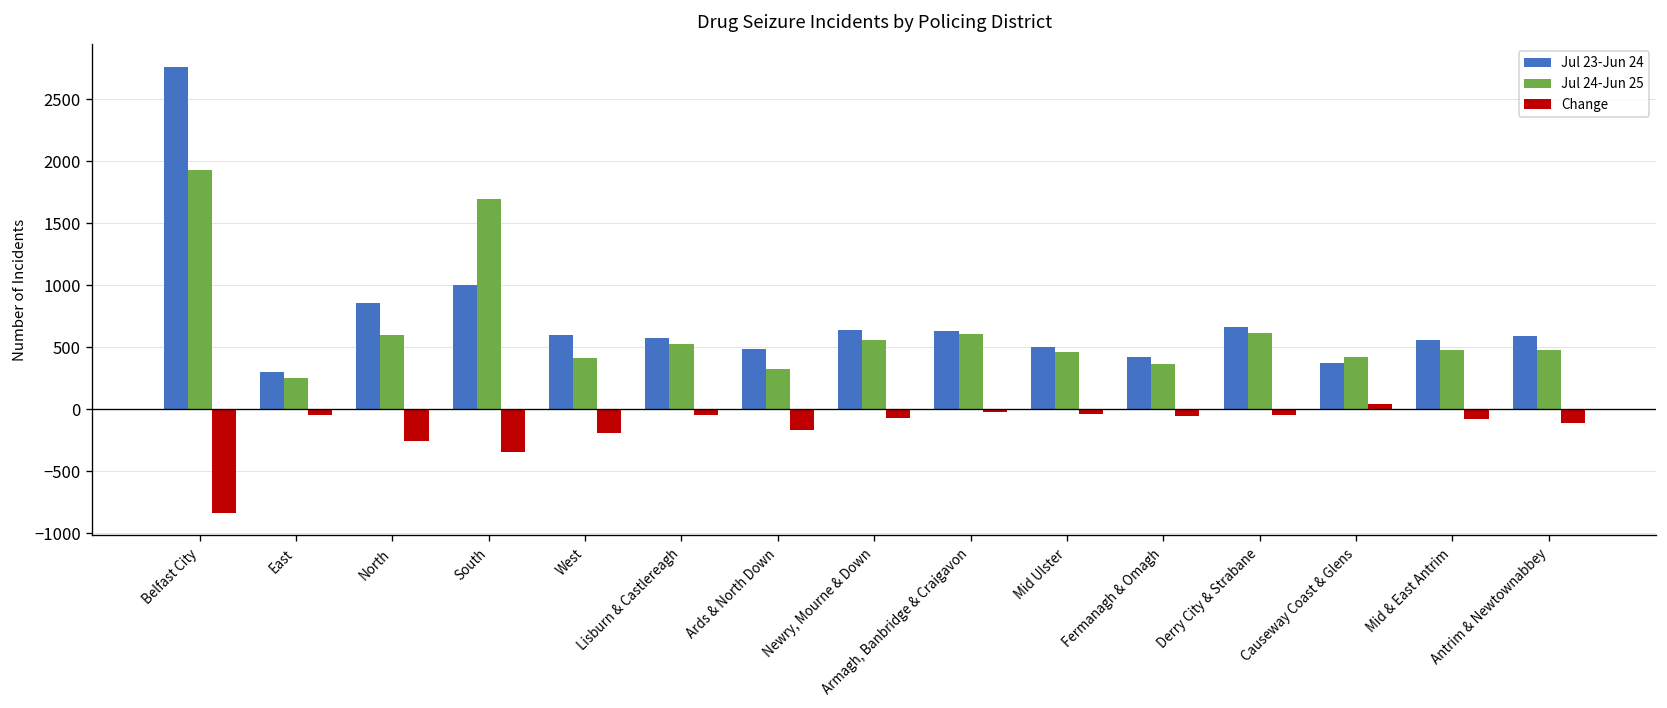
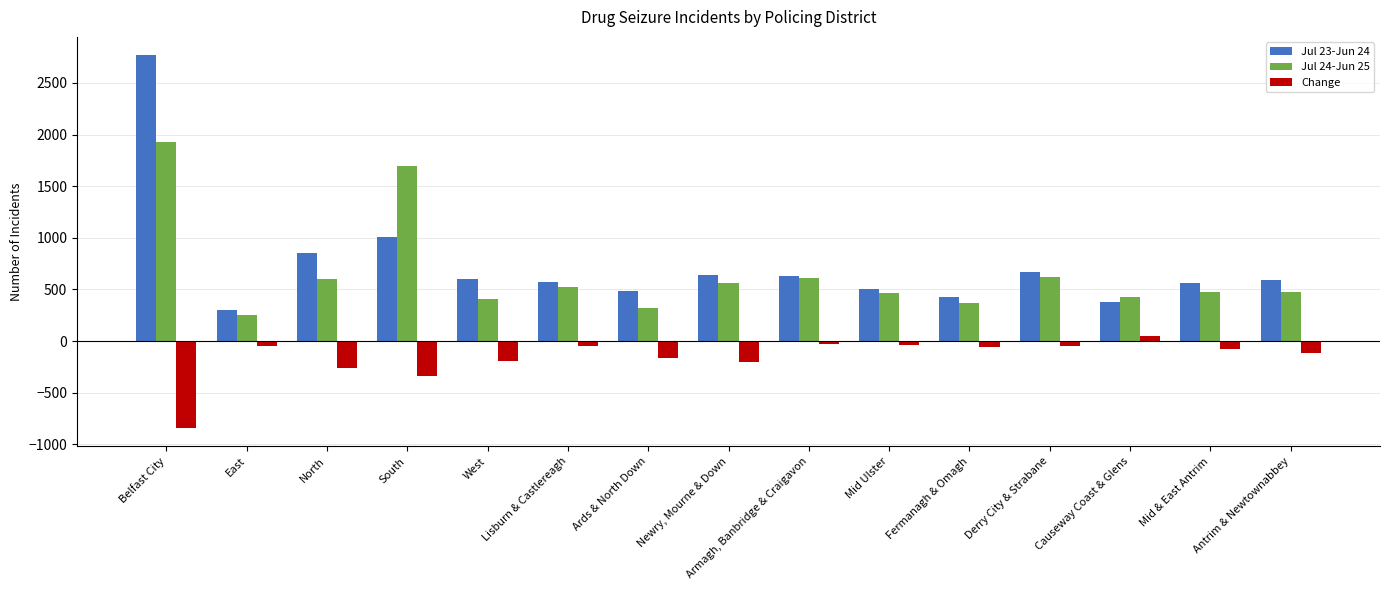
Change, Newry, Mourne & Down: -70 -> -200
